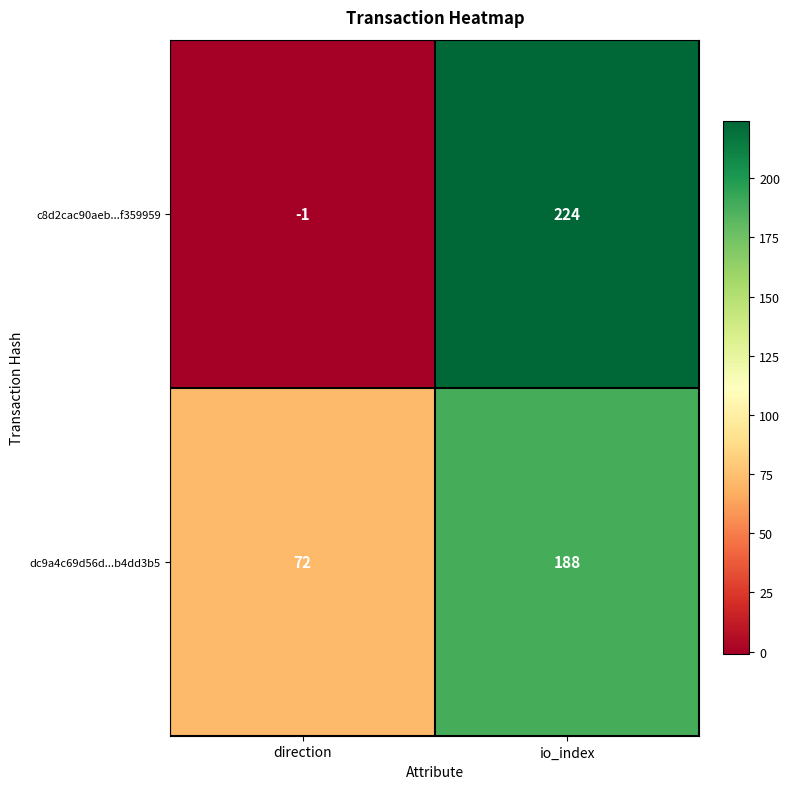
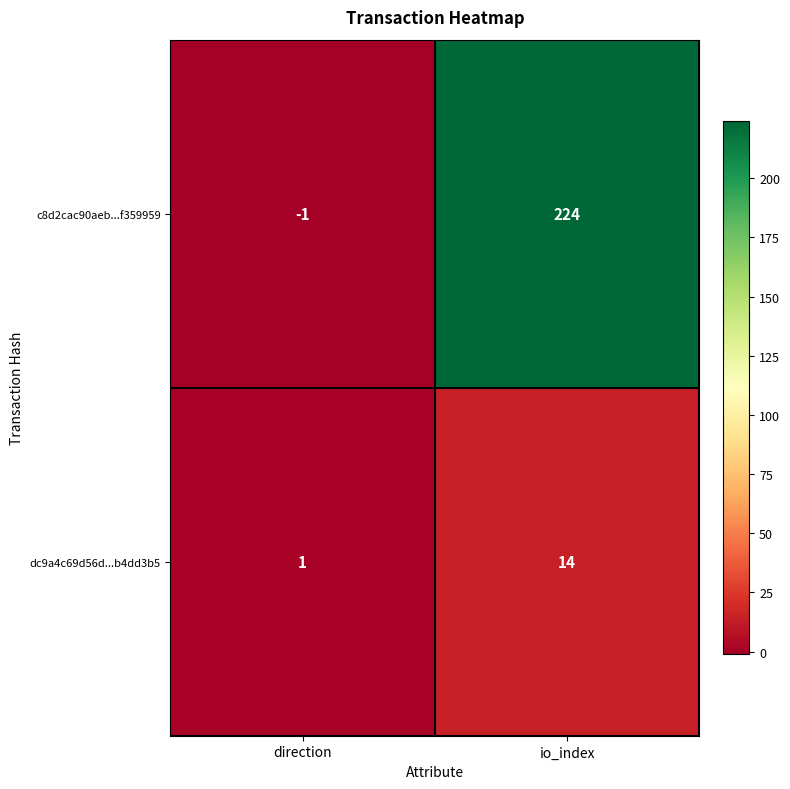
dc9a4c69d56d...b4dd3b5, direction: 72 -> 1
dc9a4c69d56d...b4dd3b5, io_index: 188 -> 14
